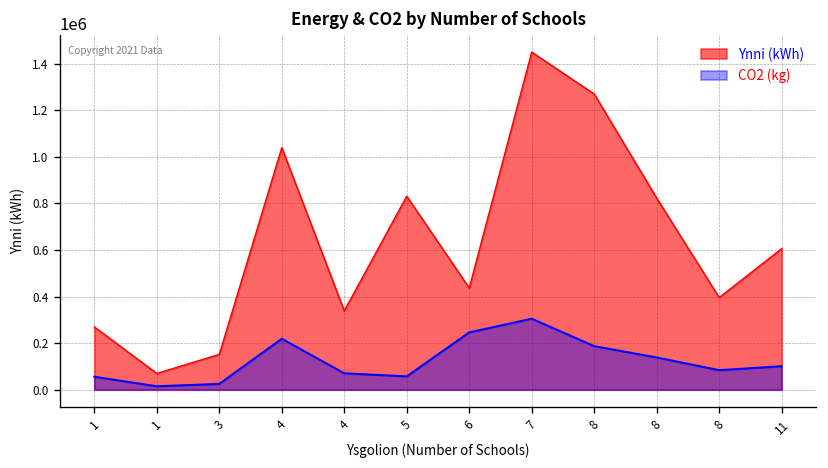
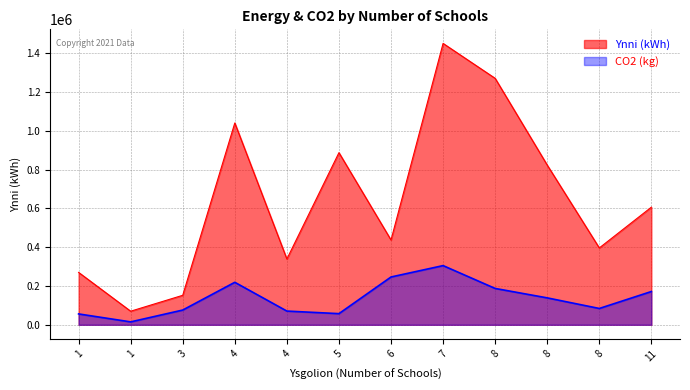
CO2 (kg), 3: 30000 -> 80000
Ynni (kWh), 5: 830000 -> 890000
CO2 (kg), 11: 100000 -> 170000
